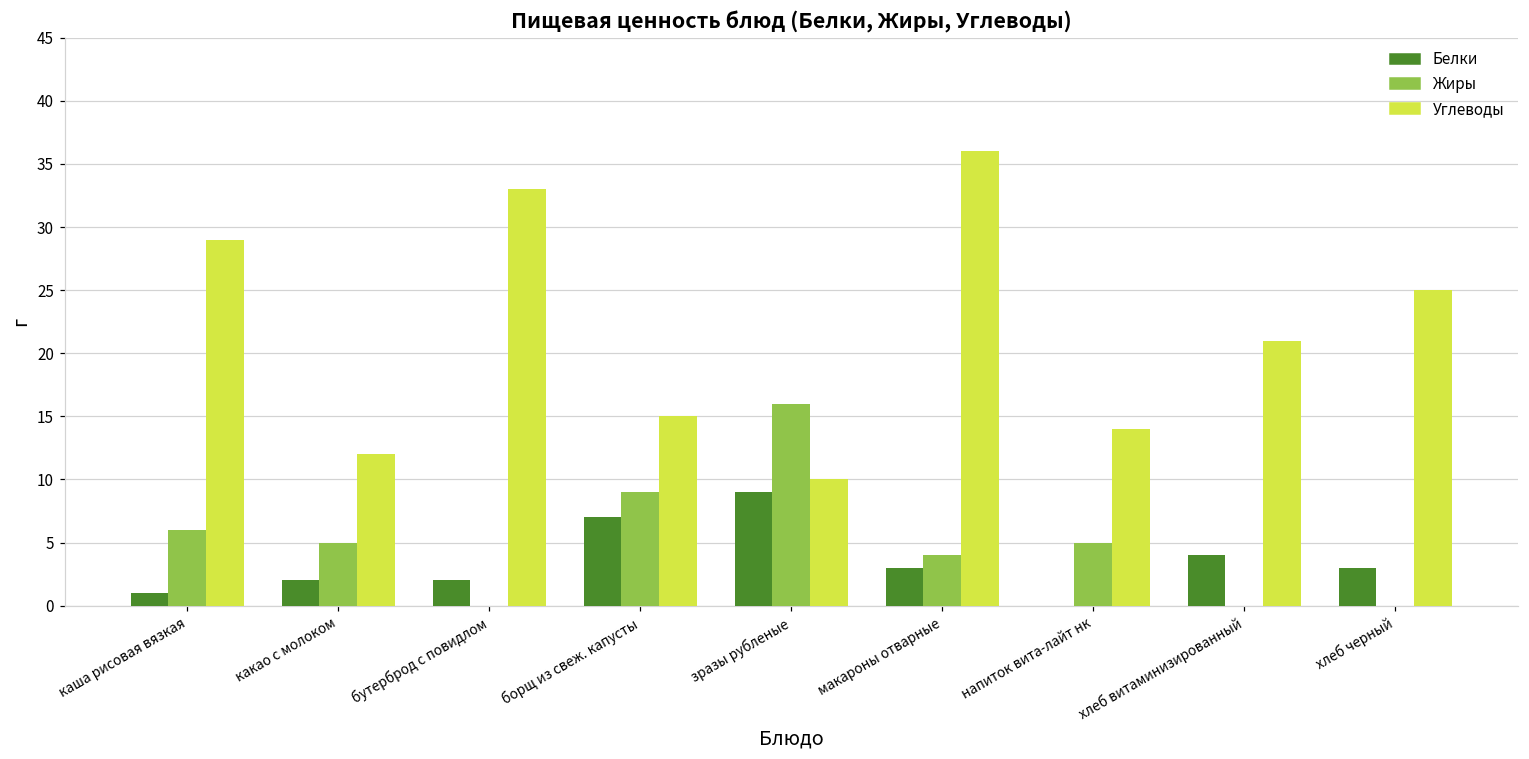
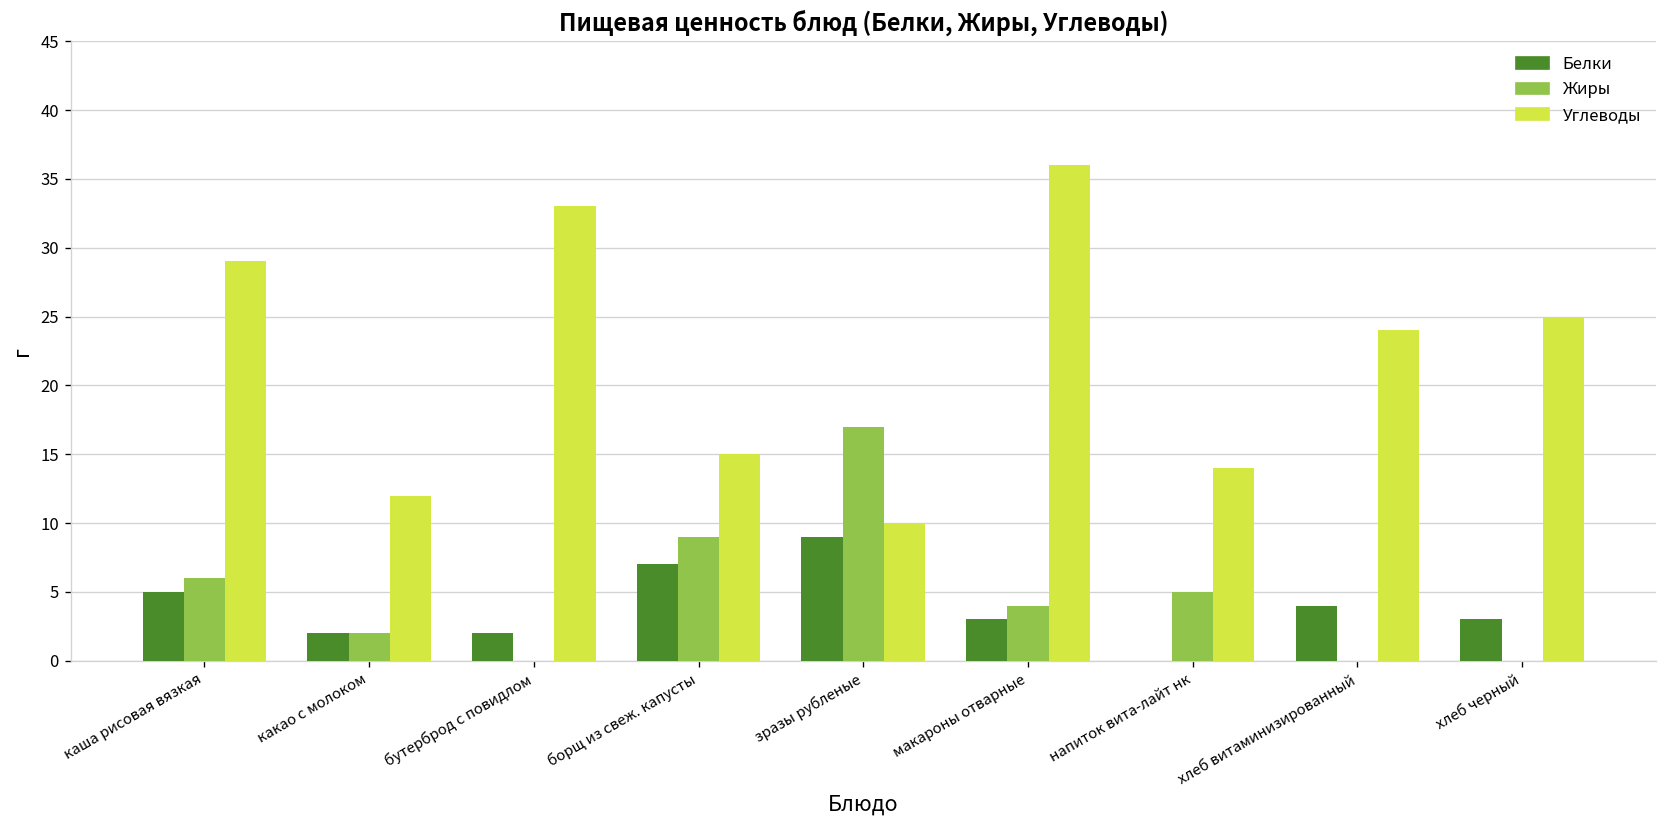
Белки, каша рисовая вязкая: 1 -> 5
Жиры, какао с молоком: 5 -> 2
Жиры, зразы рубленые: 16 -> 17
Углеводы, хлеб витаминизированный: 21 -> 24
